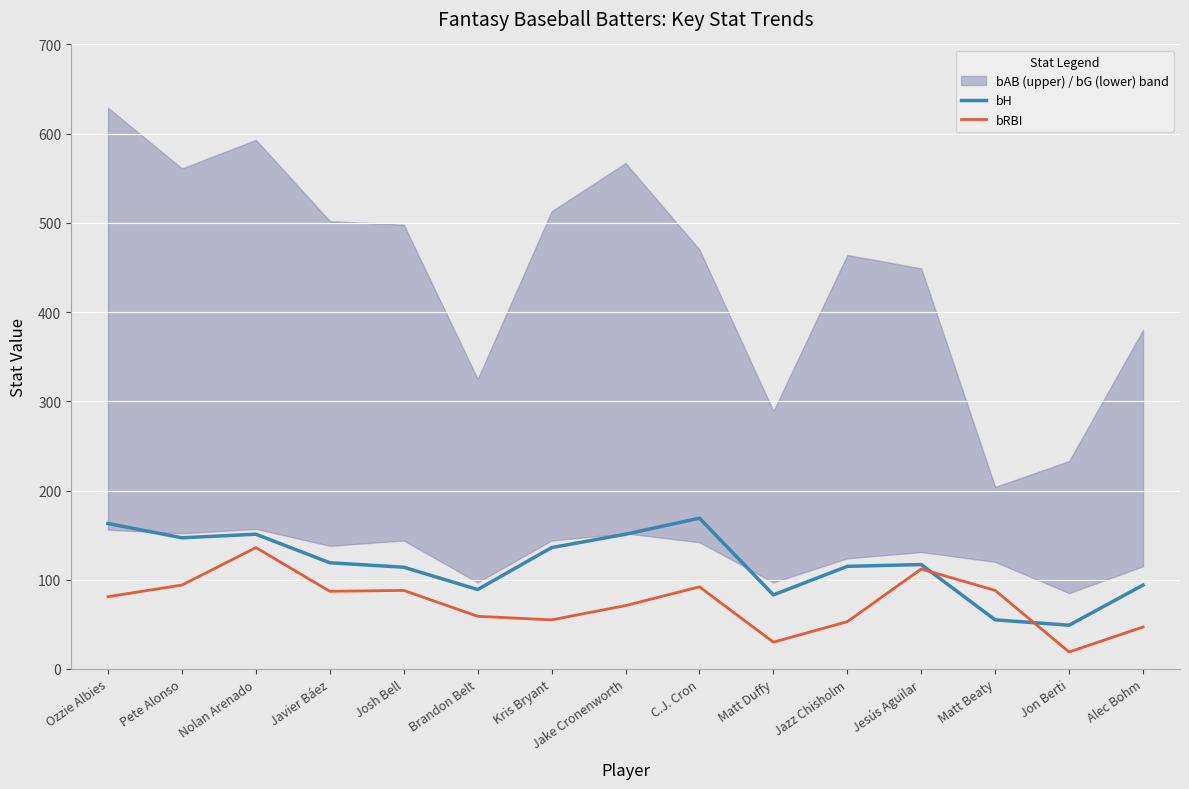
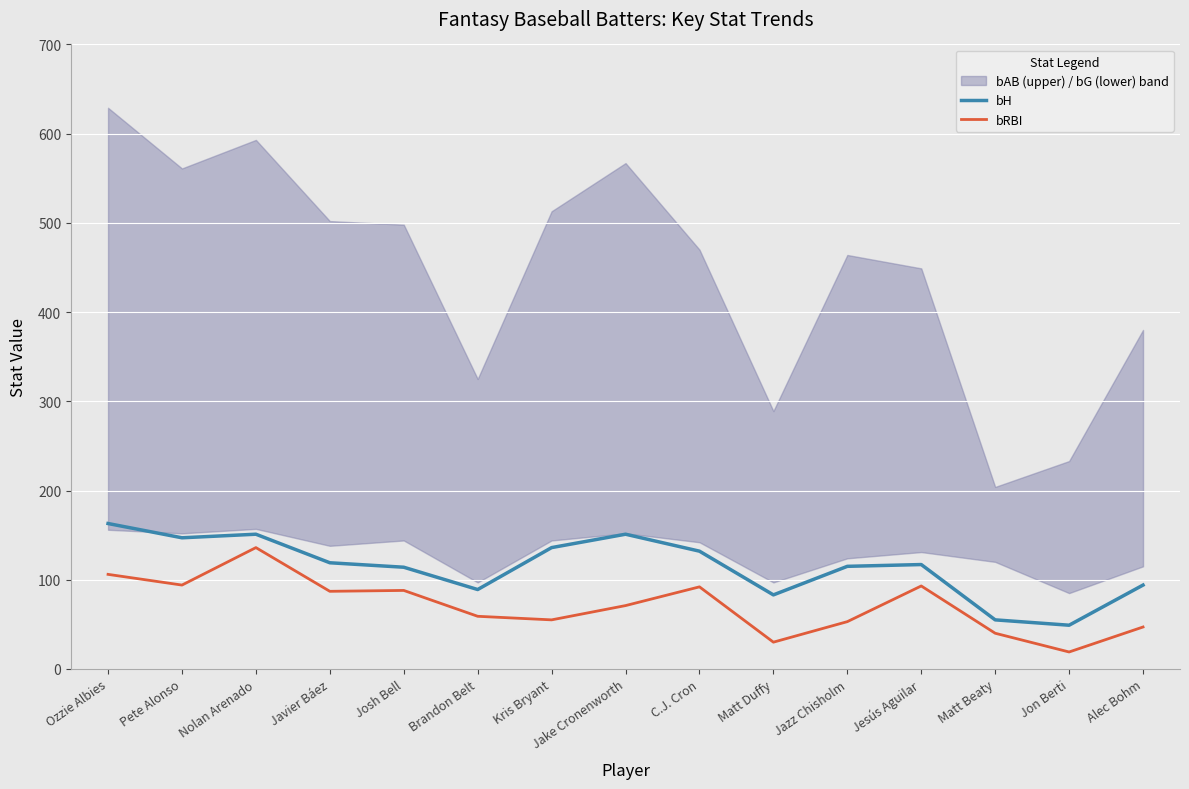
bRBI, Ozzie Albies: 80 -> 110
bH, C.J. Cron: 170 -> 130
bRBI, Jesús Aguilar: 110 -> 90
bRBI, Matt Beaty: 90 -> 40
